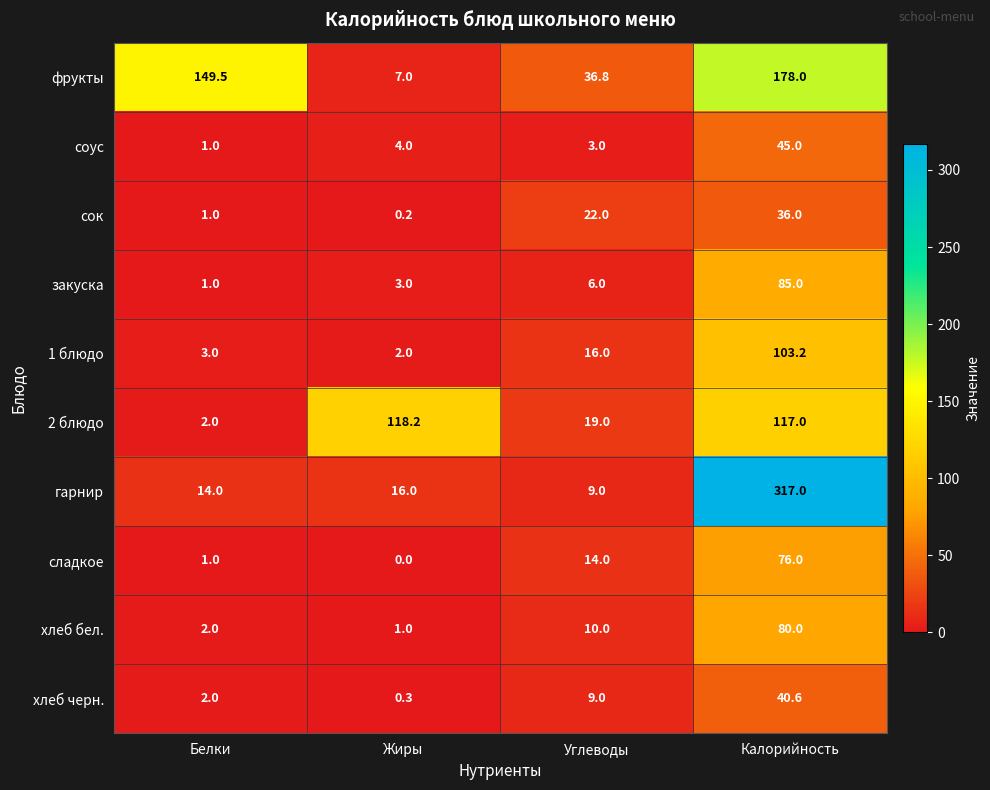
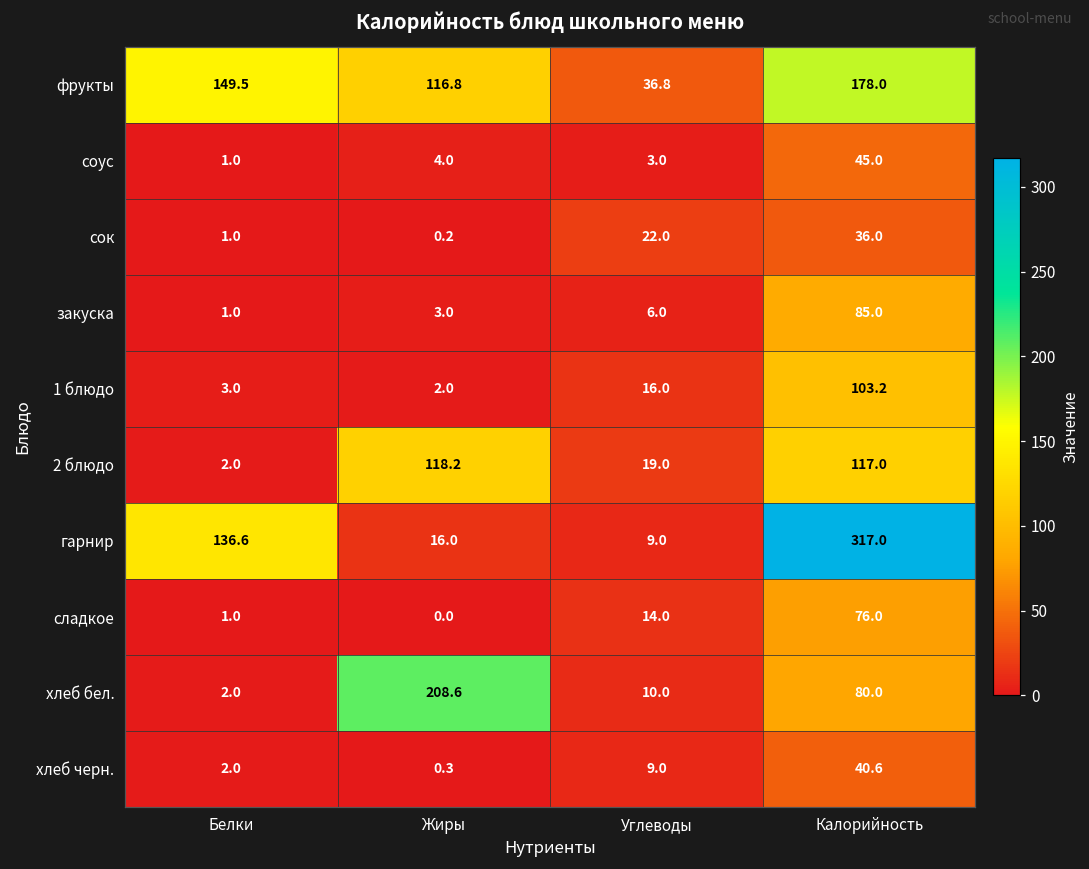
фрукты, Жиры: 7.0 -> 116.8
гарнир, Белки: 14.0 -> 136.6
хлеб бел., Жиры: 1.0 -> 208.6
